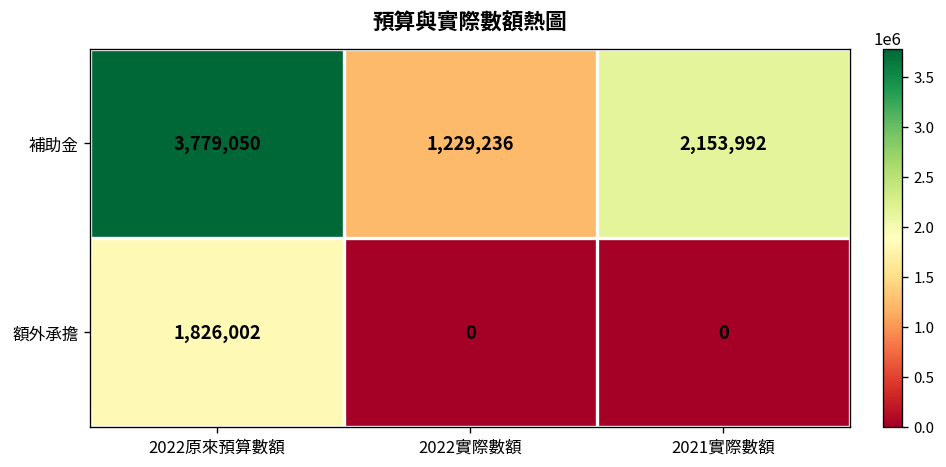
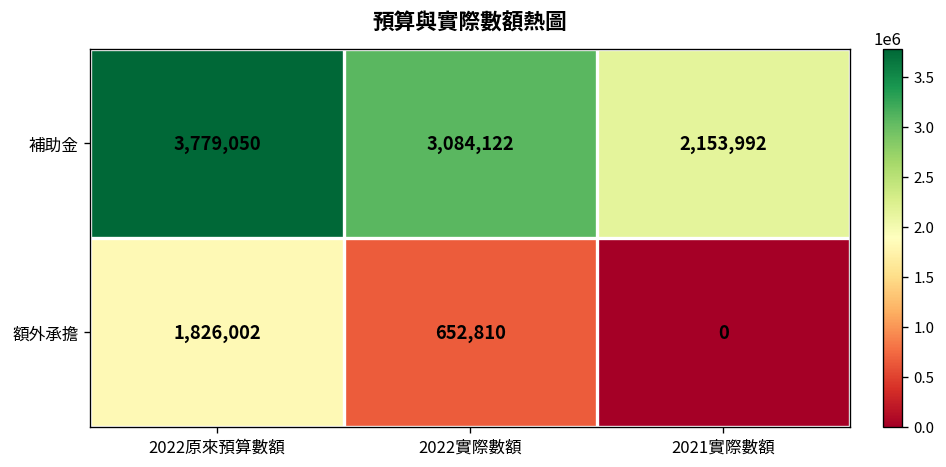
補助金, 2022實際數額: 1,229,236 -> 3,084,122
額外承擔, 2022實際數額: 0 -> 652,810
